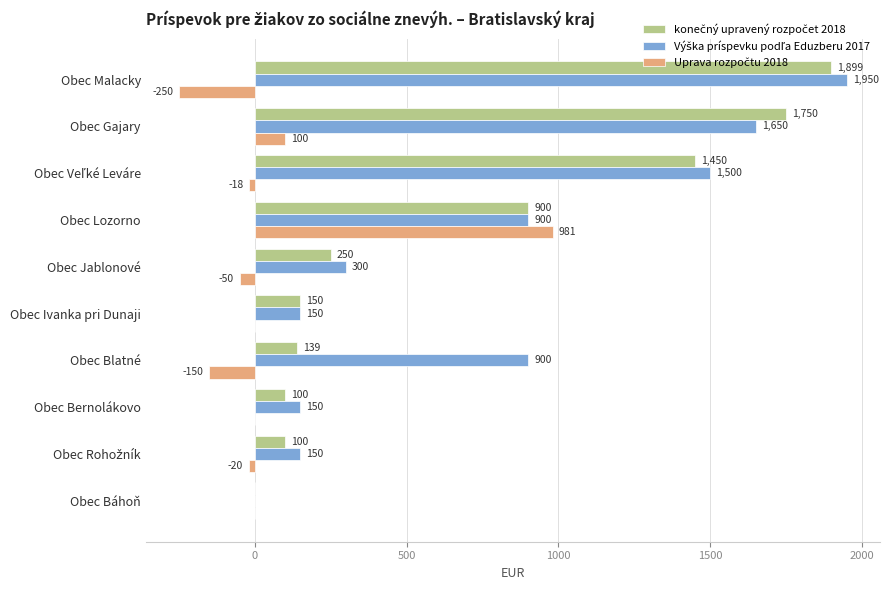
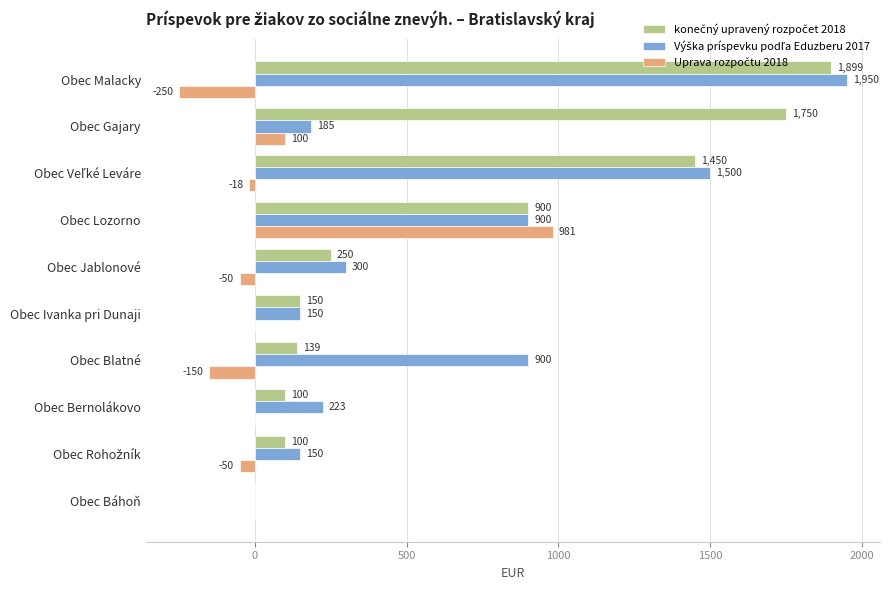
Výška príspevku podľa Eduzberu 2017, Obec Gajary: 1,650 -> 185
Výška príspevku podľa Eduzberu 2017, Obec Bernolákovo: 150 -> 223
Uprava rozpočtu 2018, Obec Rohožník: -20 -> -50
